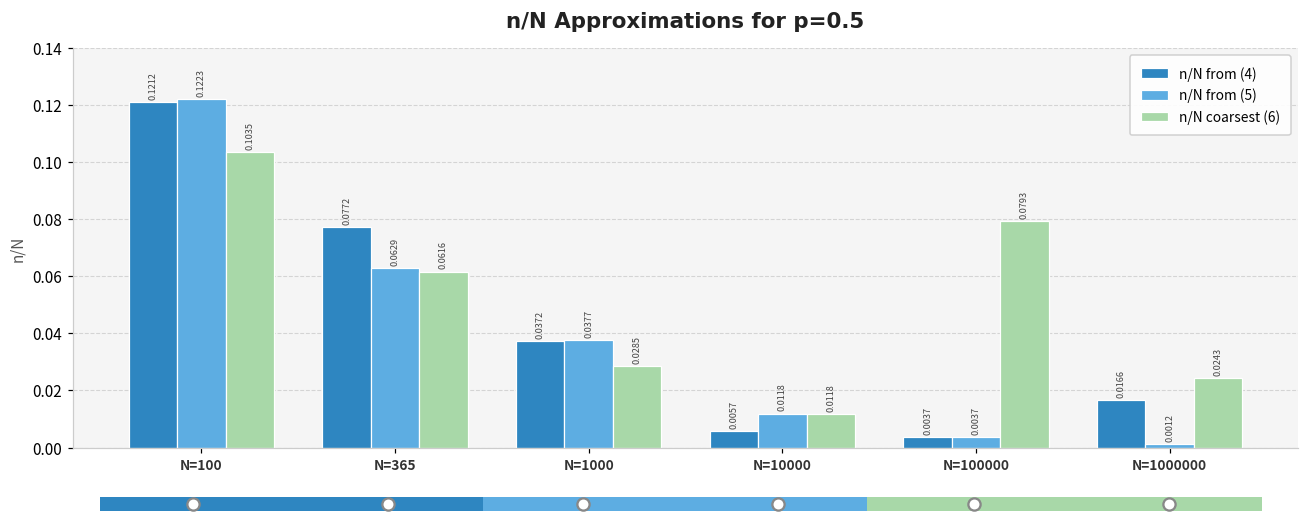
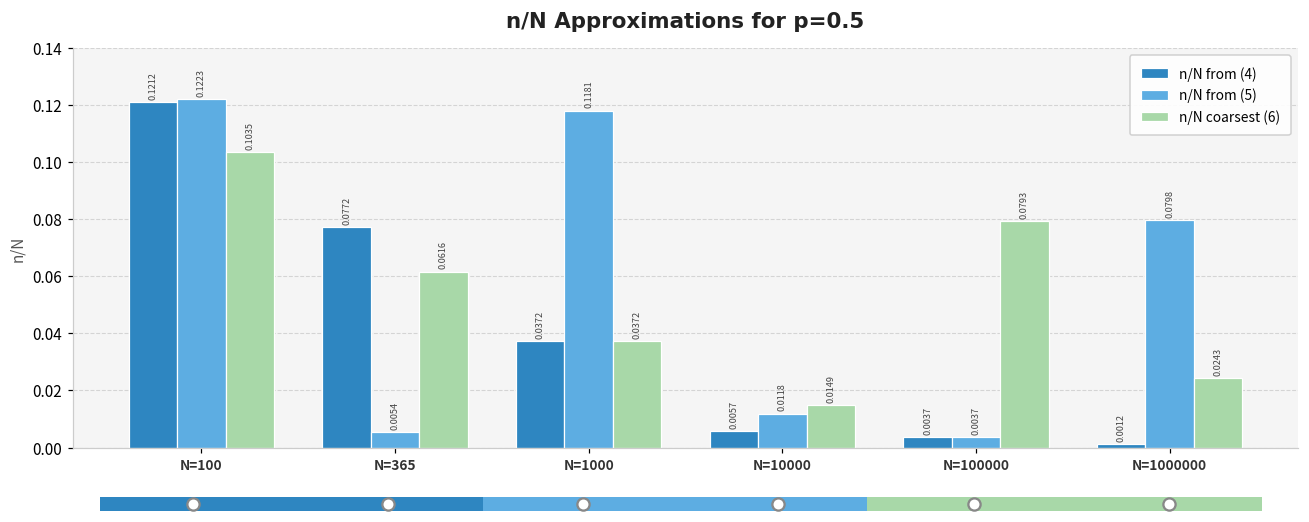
n/N Approximations for p=0.5, n/N from (5), N=365: 0.0629 -> 0.0054
n/N Approximations for p=0.5, n/N from (5), N=1000: 0.0377 -> 0.1181
n/N Approximations for p=0.5, n/N coarsest (6), N=1000: 0.0285 -> 0.0372
n/N Approximations for p=0.5, n/N coarsest (6), N=10000: 0.0118 -> 0.0149
n/N Approximations for p=0.5, n/N from (4), N=1000000: 0.0166 -> 0.0012
n/N Approximations for p=0.5, n/N from (5), N=1000000: 0.0012 -> 0.0798
